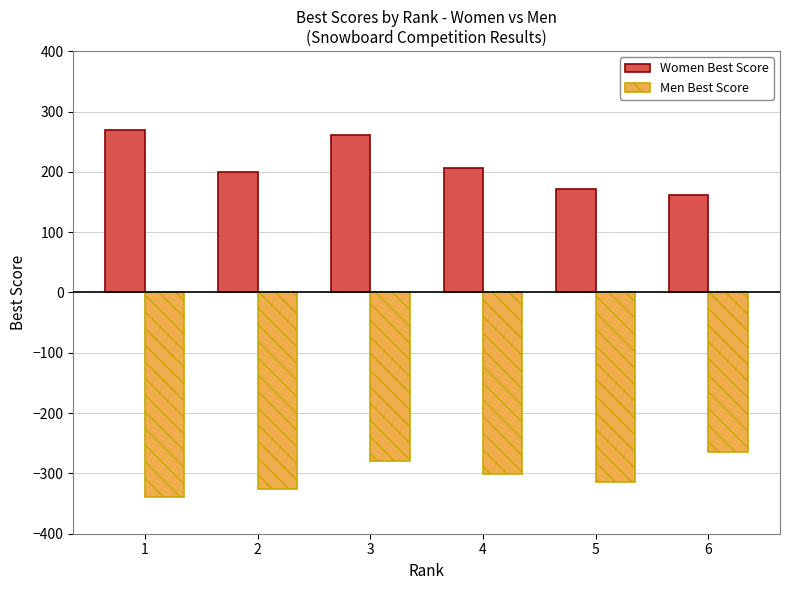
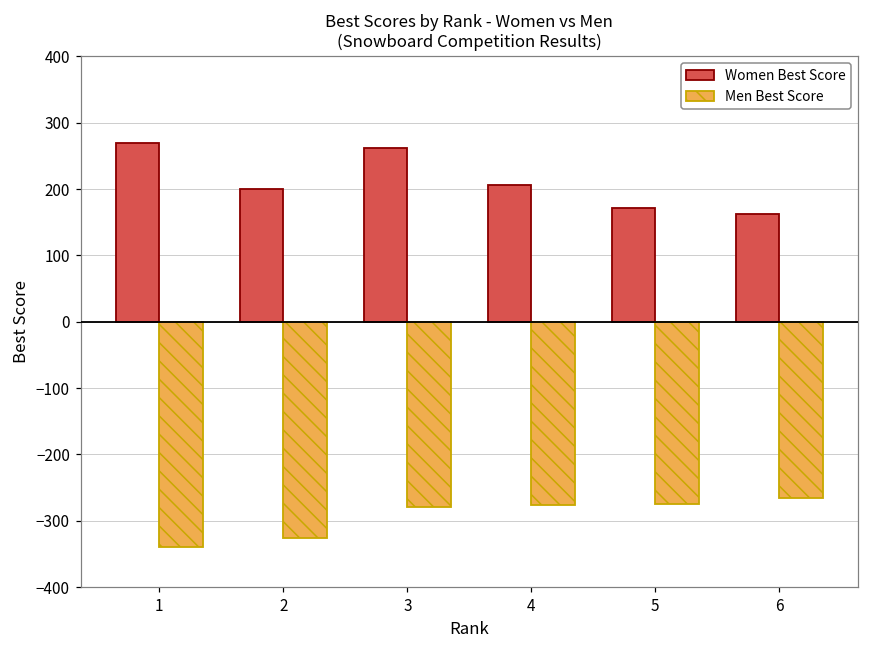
Men Best Score, 4: -300 -> -280
Men Best Score, 5: -310 -> -280
